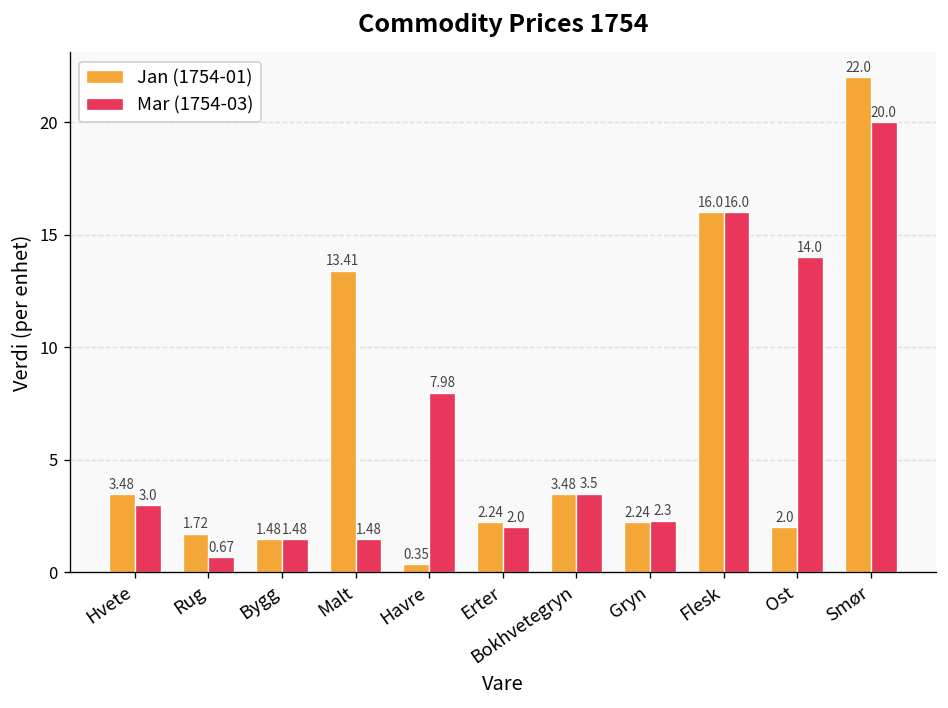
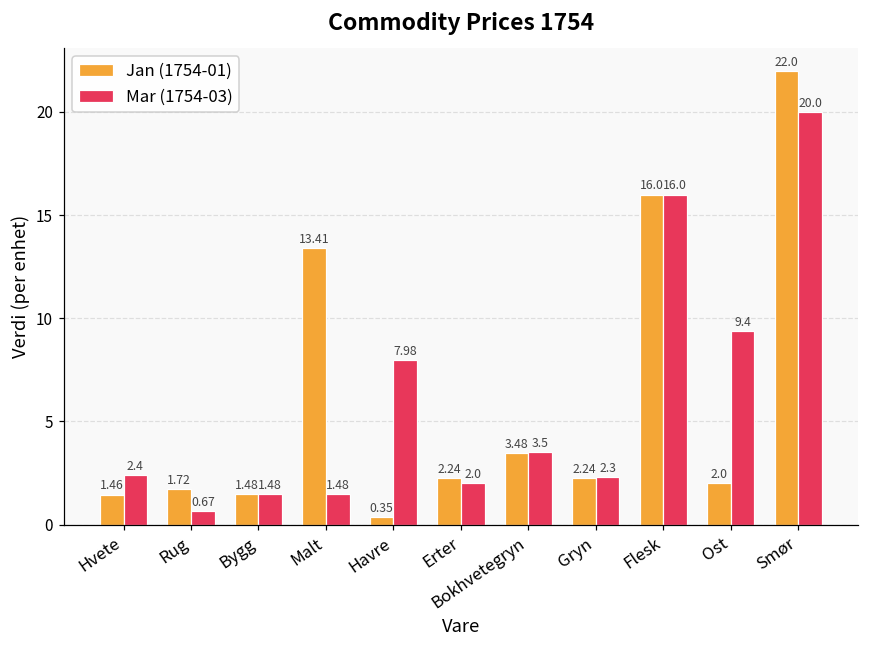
Jan (1754-01), Hvete: 3.48 -> 1.46
Mar (1754-03), Hvete: 3.0 -> 2.4
Mar (1754-03), Ost: 14.0 -> 9.4
